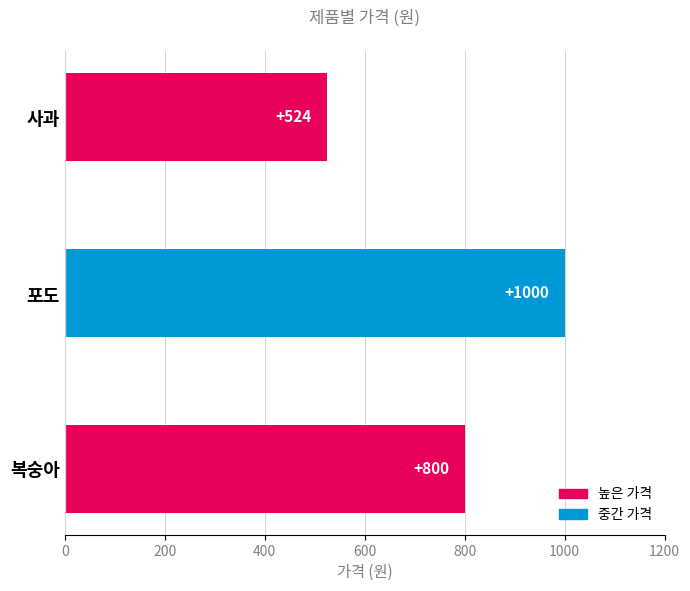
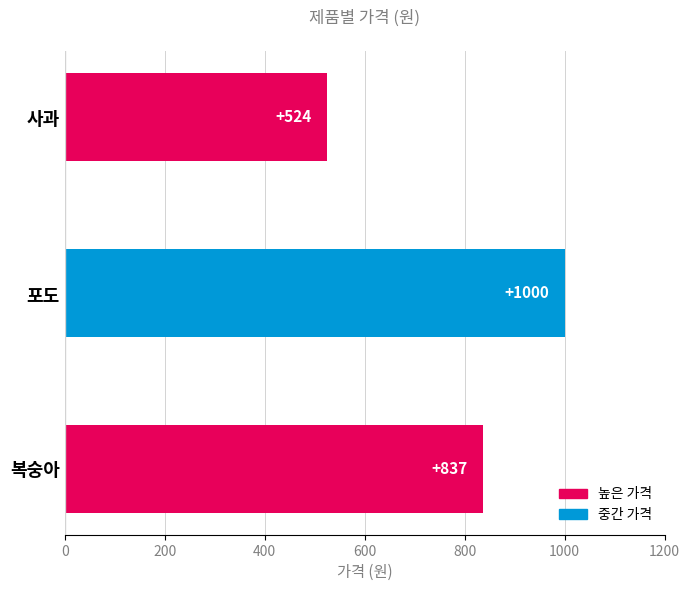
복숭아: +800 -> +837
